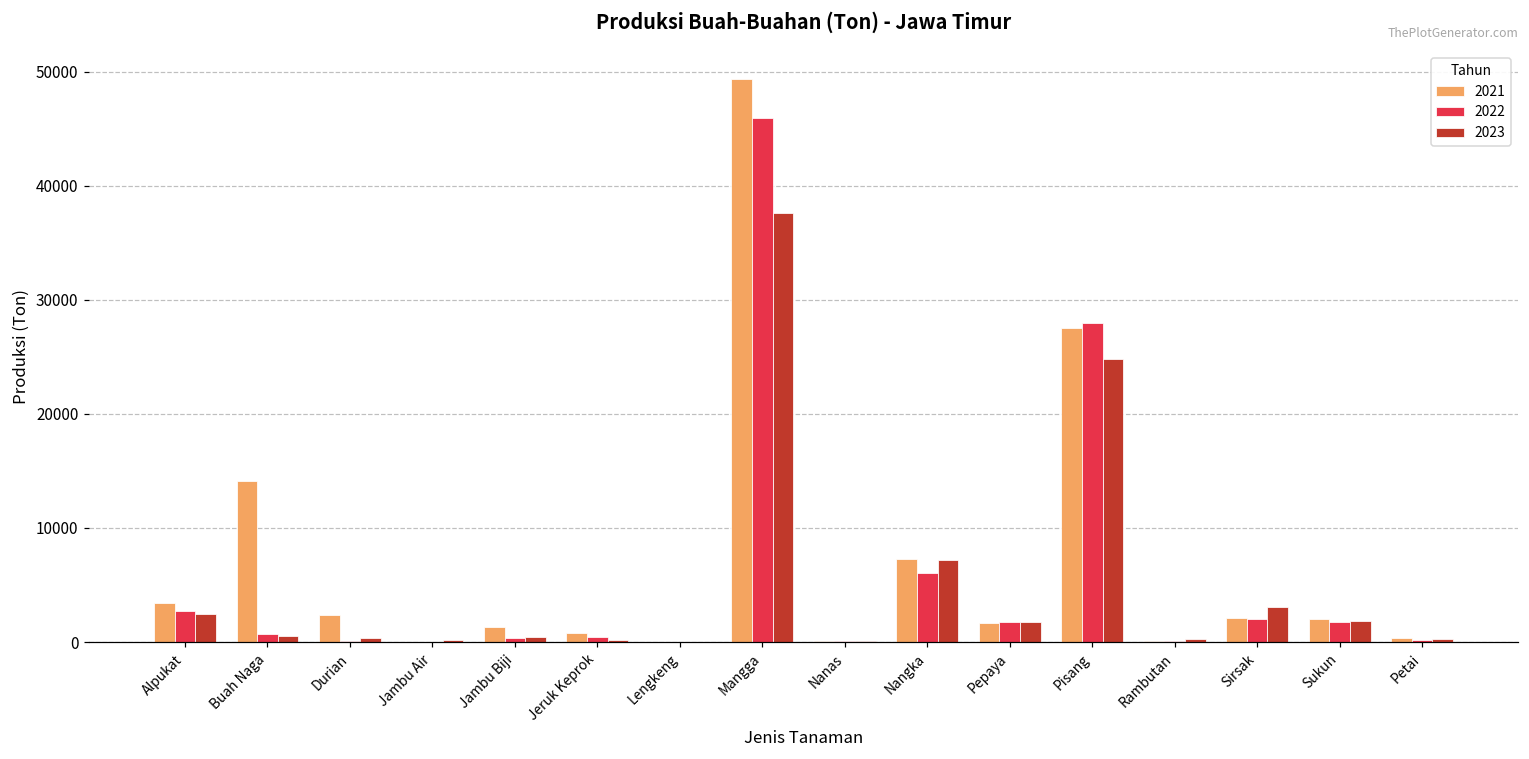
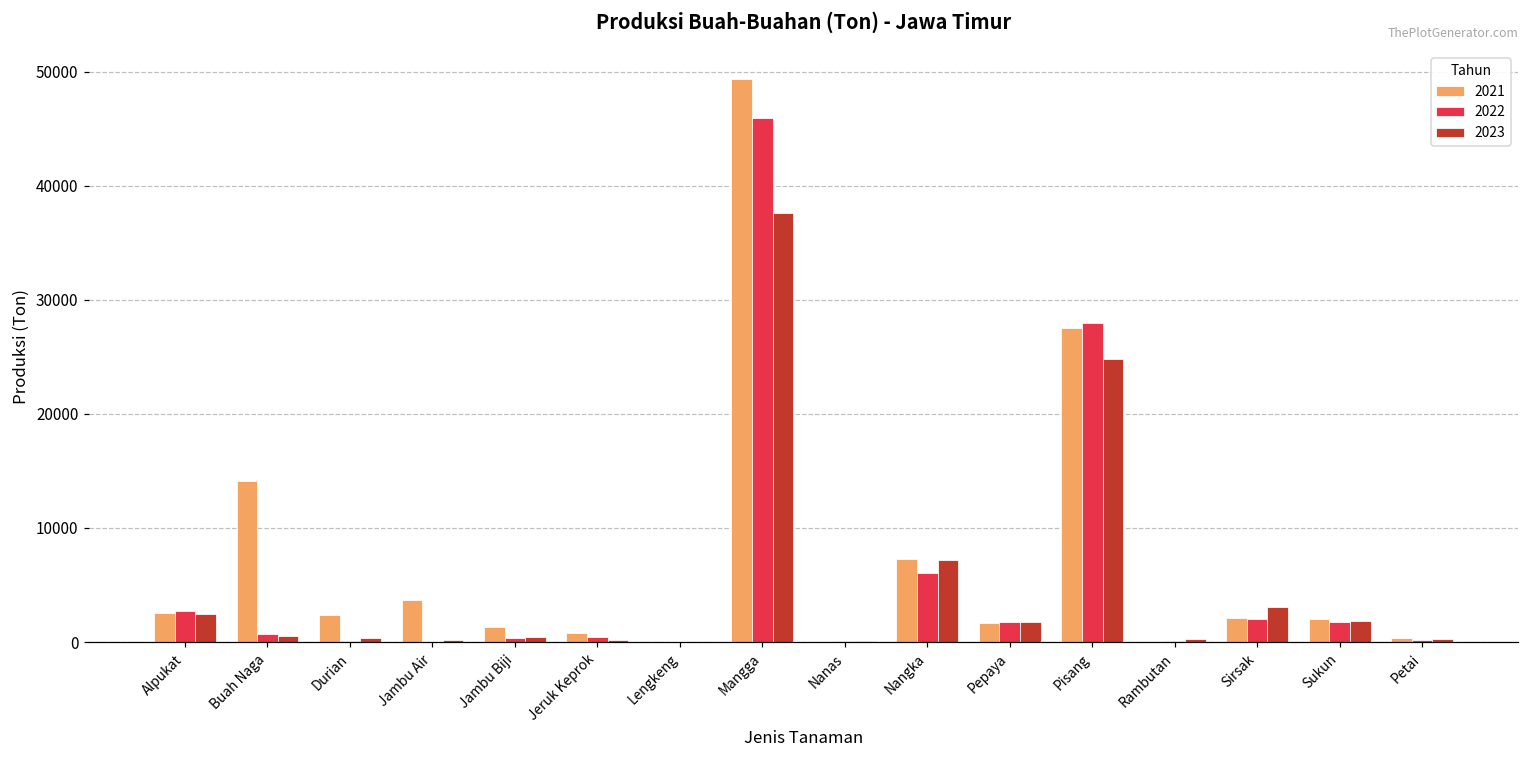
2021, Alpukat: 3400 -> 2500
2021, Jambu Air: 0 -> 3700
